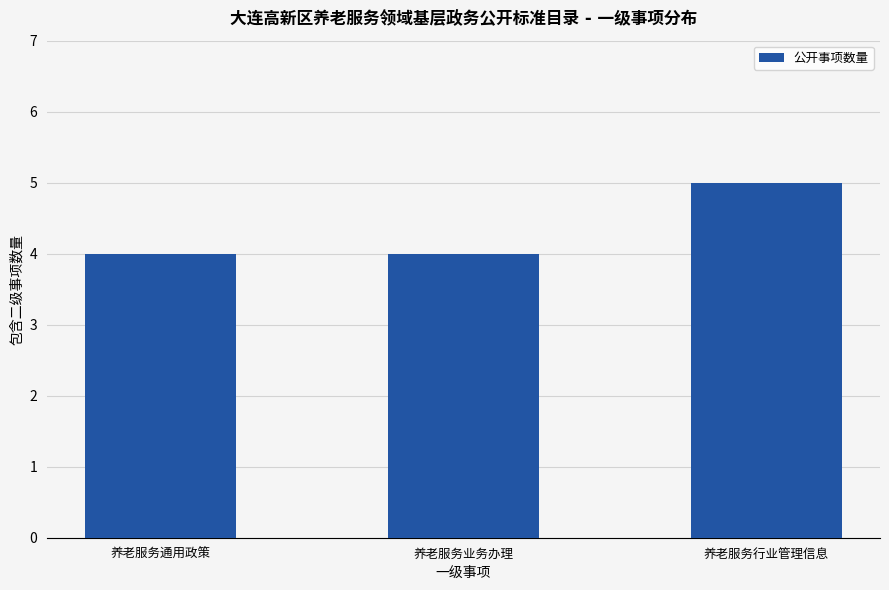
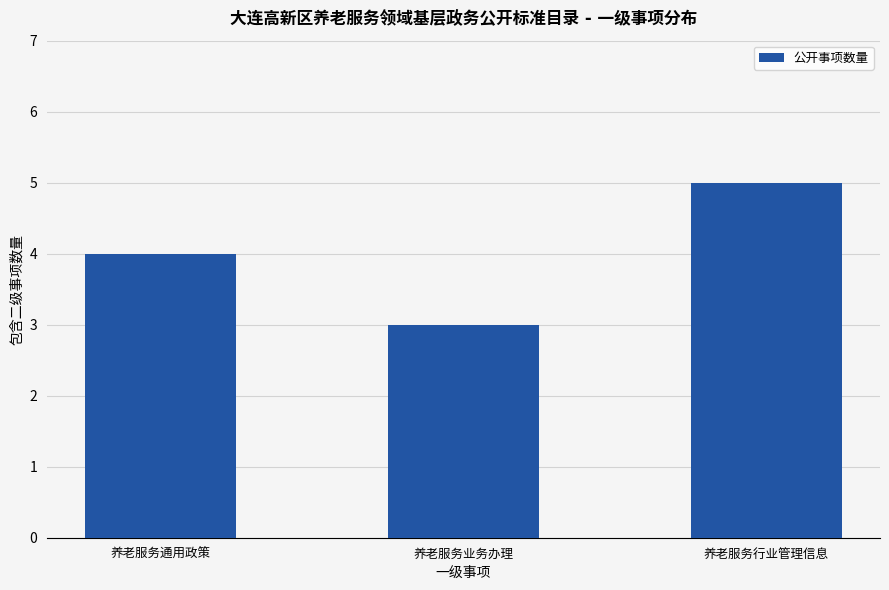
养老服务业务办理: 4 -> 3
